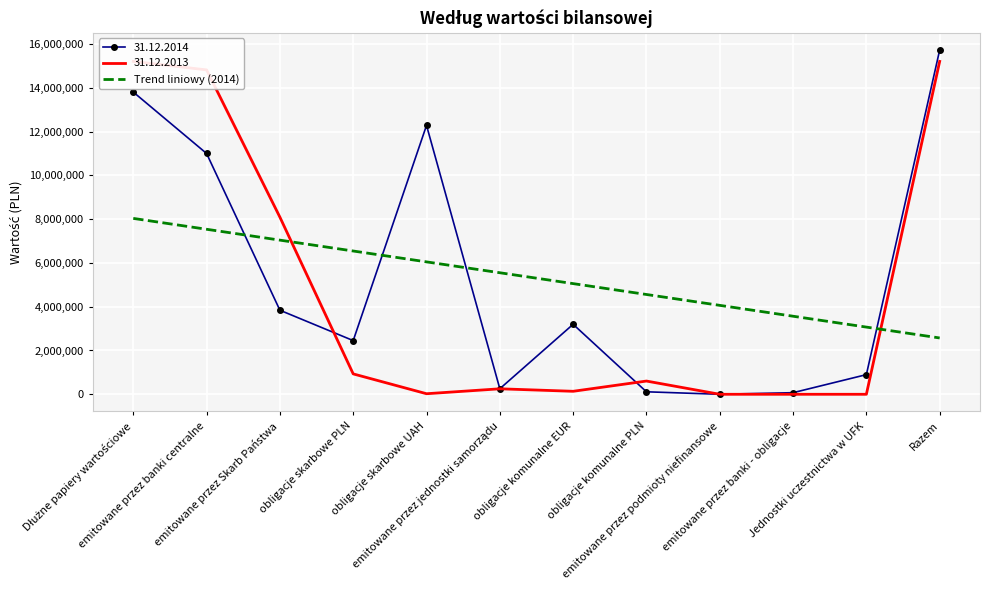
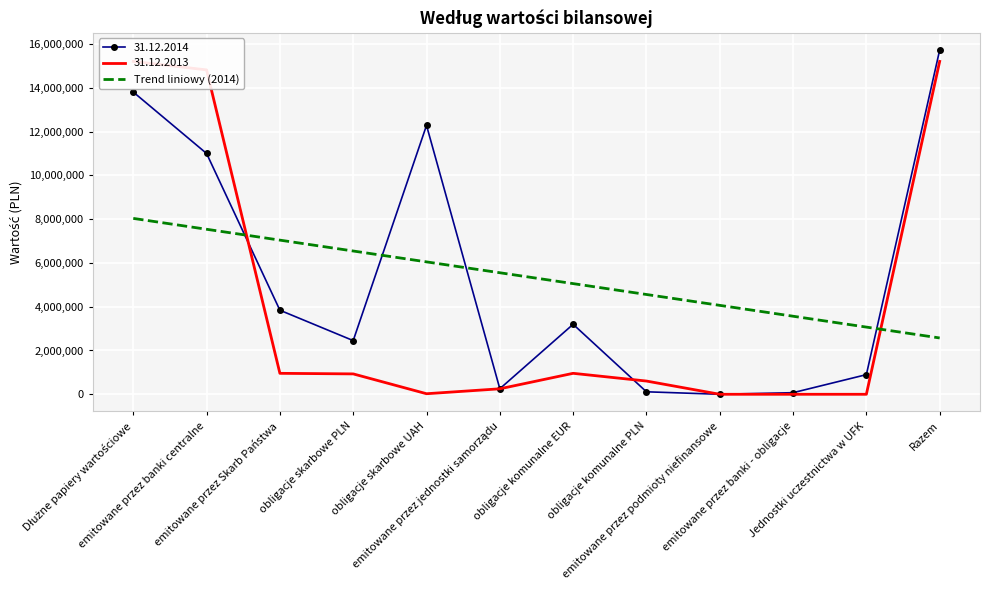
31.12.2013, emitowane przez Skarb Państwa: 8,100,000 -> 1,000,000
31.12.2013, obligacje komunalne EUR: 100,000 -> 1,000,000
